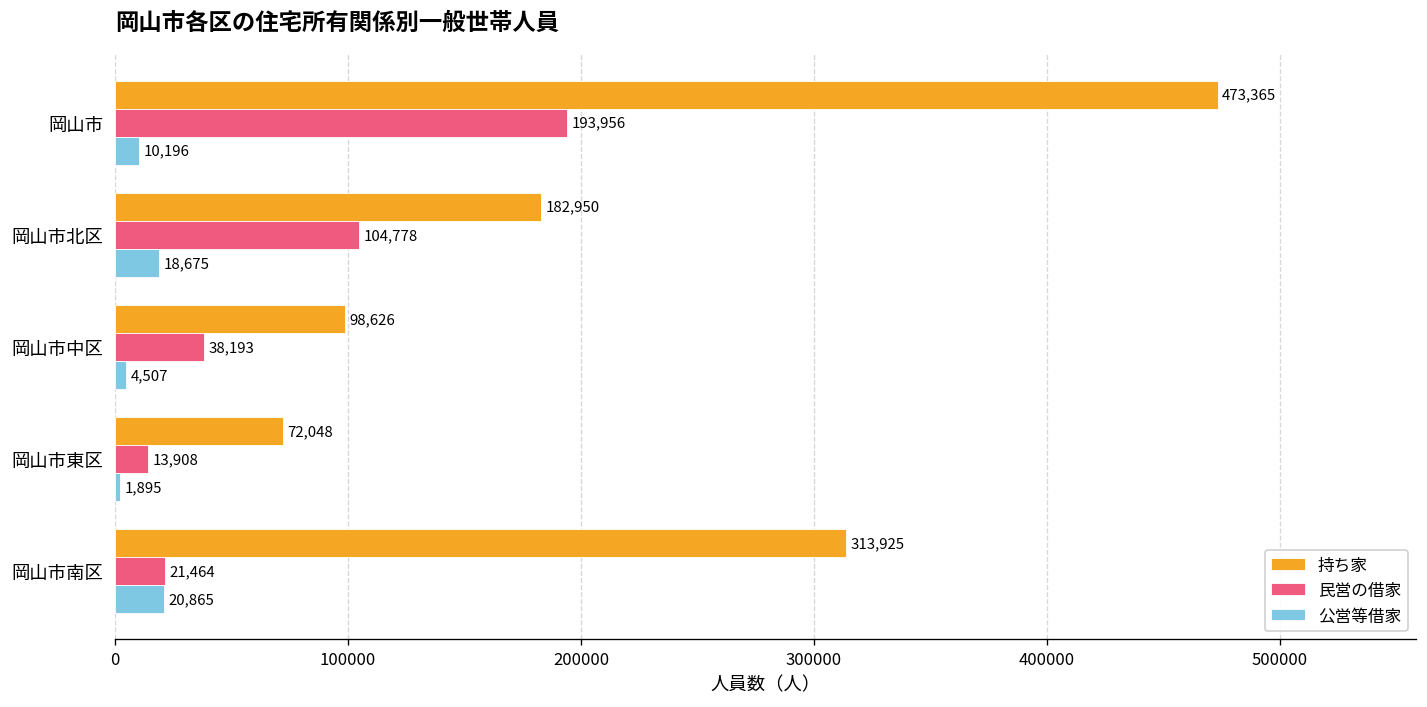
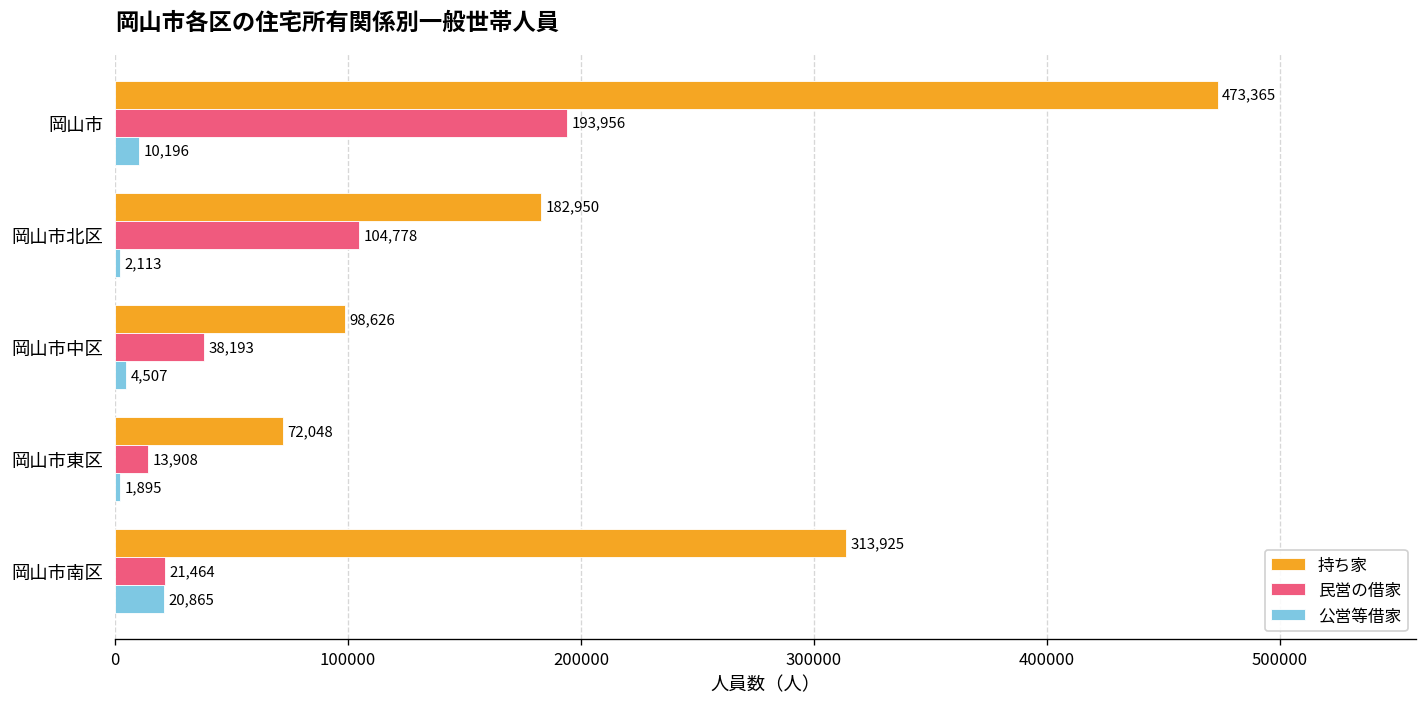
公営等借家, 岡山市北区: 18,675 -> 2,113
